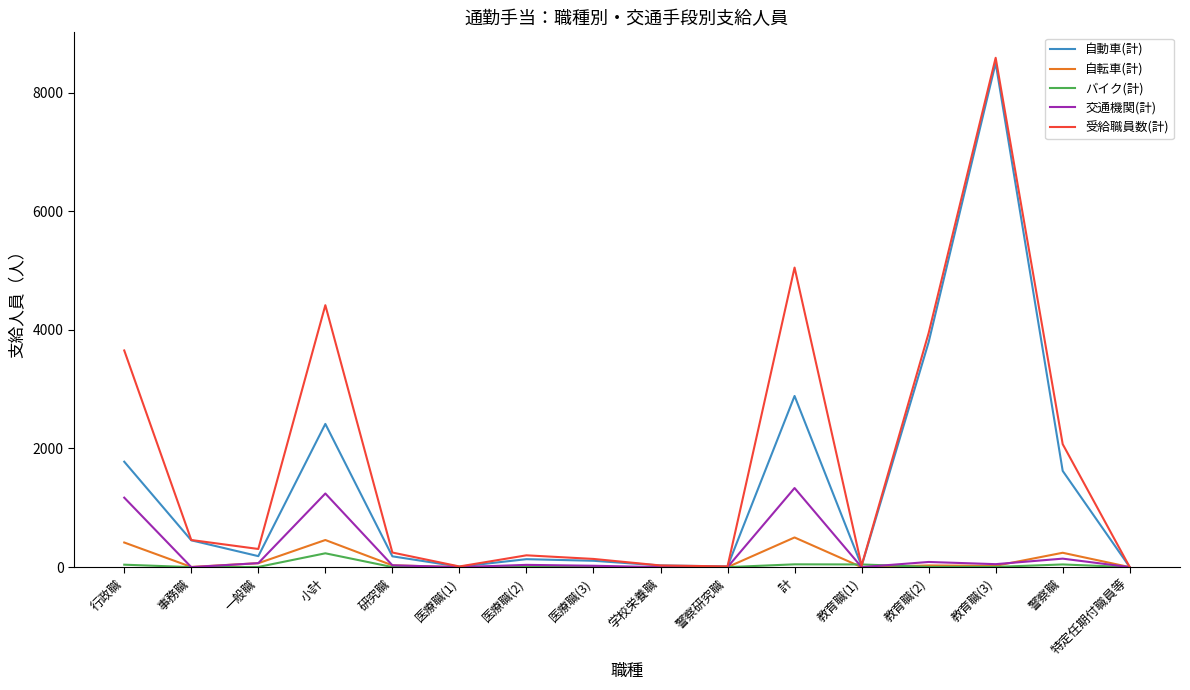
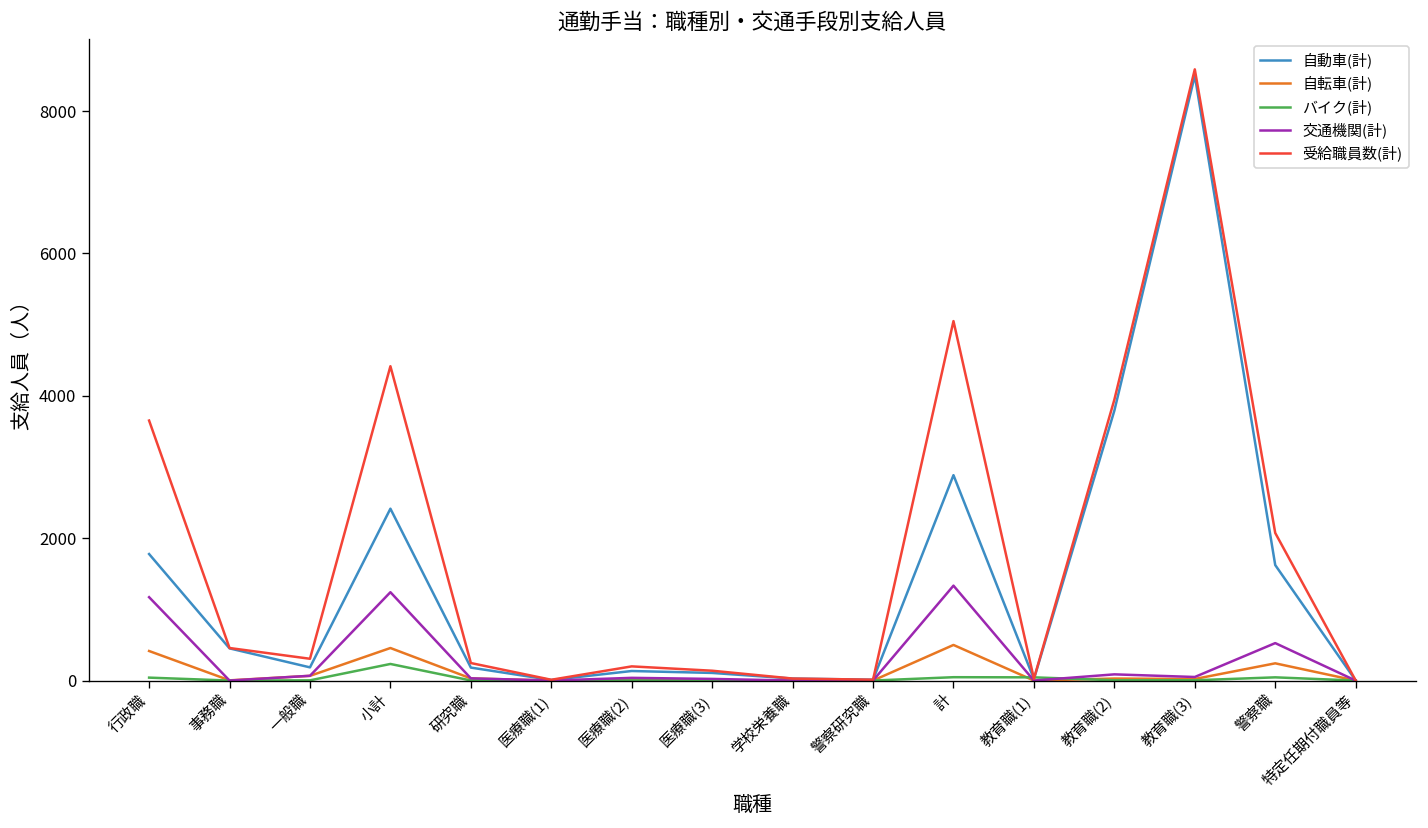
交通機関(計), 警察職: 100 -> 500
